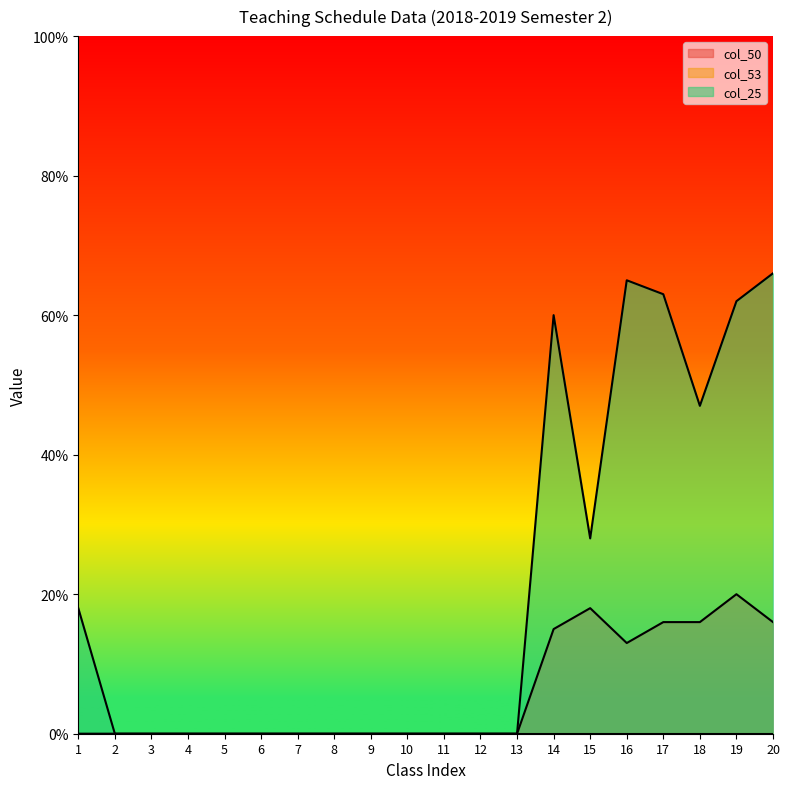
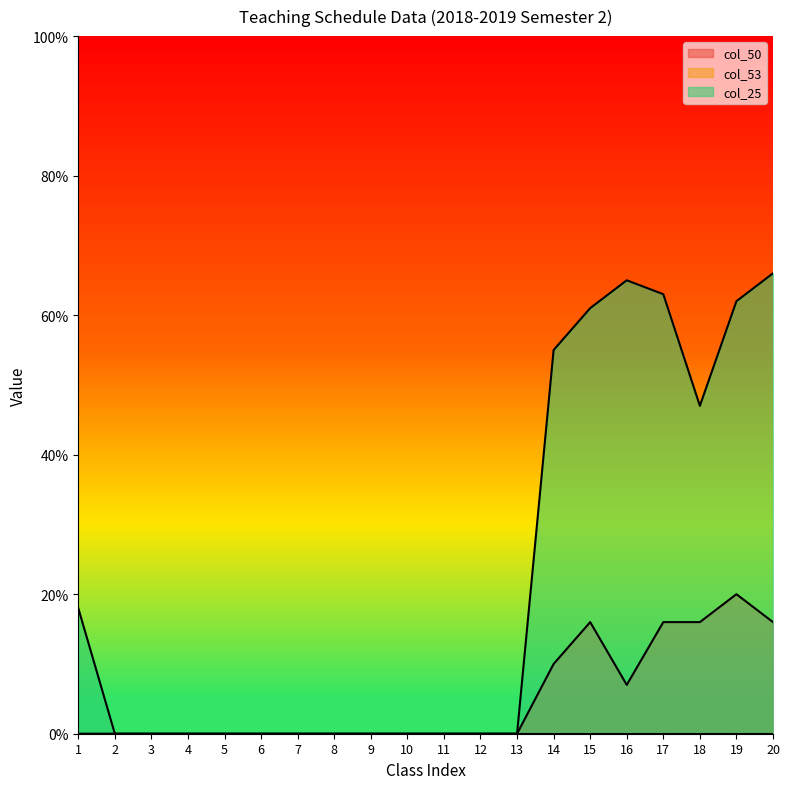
col_50, 14: 15% -> 10%
col_25, 14: 60% -> 55%
col_50, 15: 18% -> 16%
col_25, 15: 28% -> 61%
col_50, 16: 13% -> 7%
